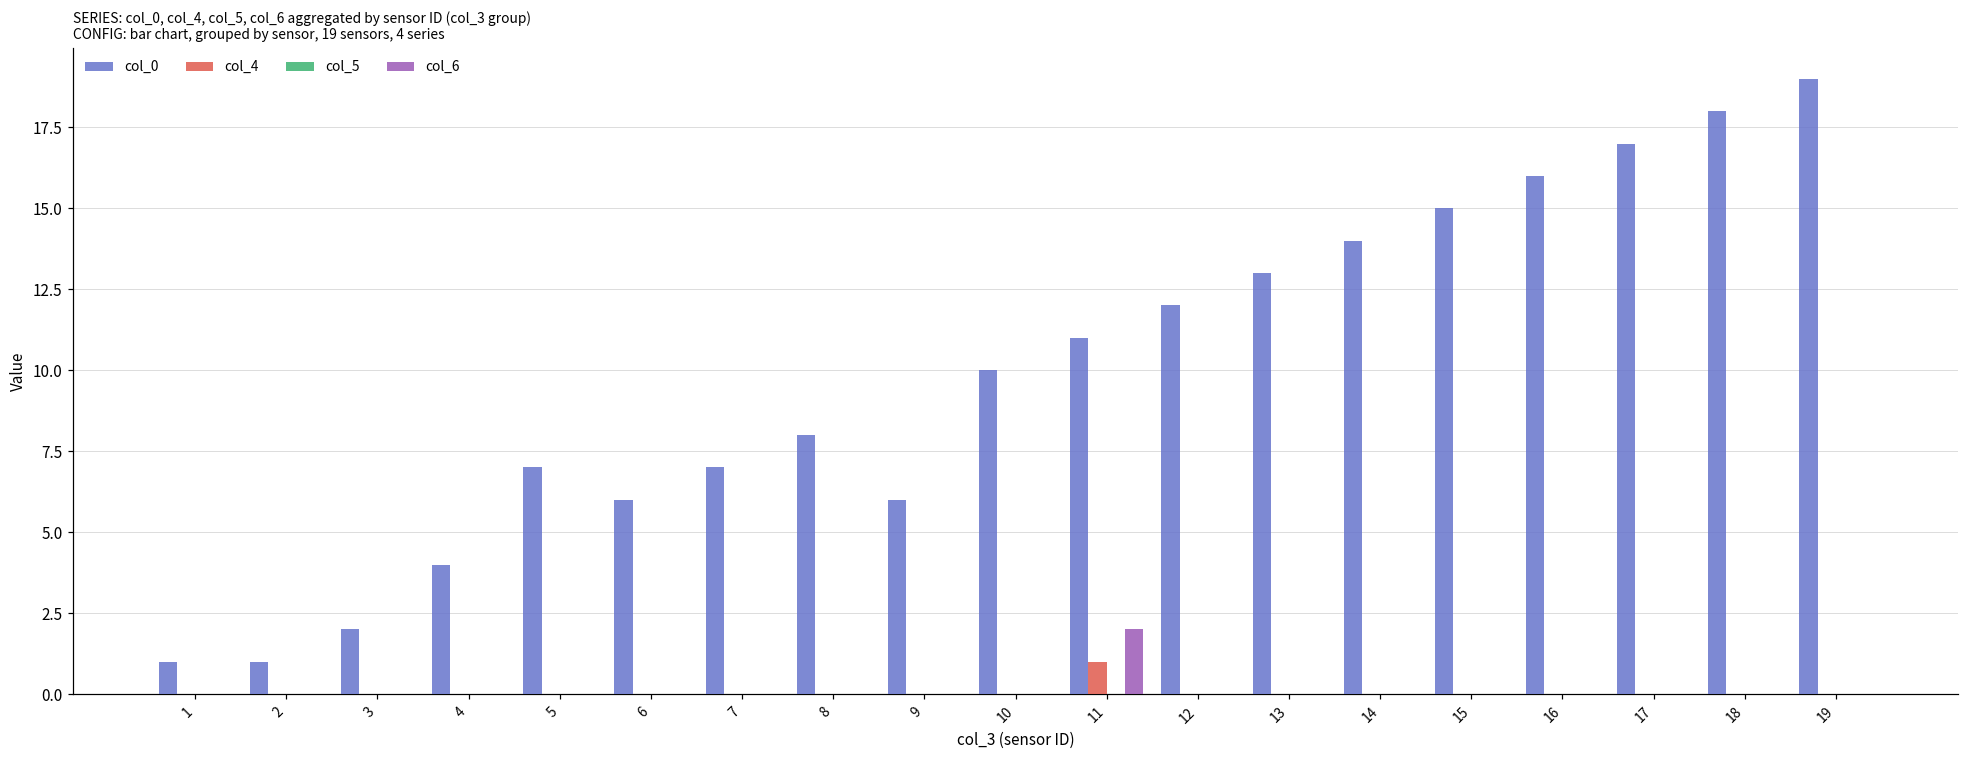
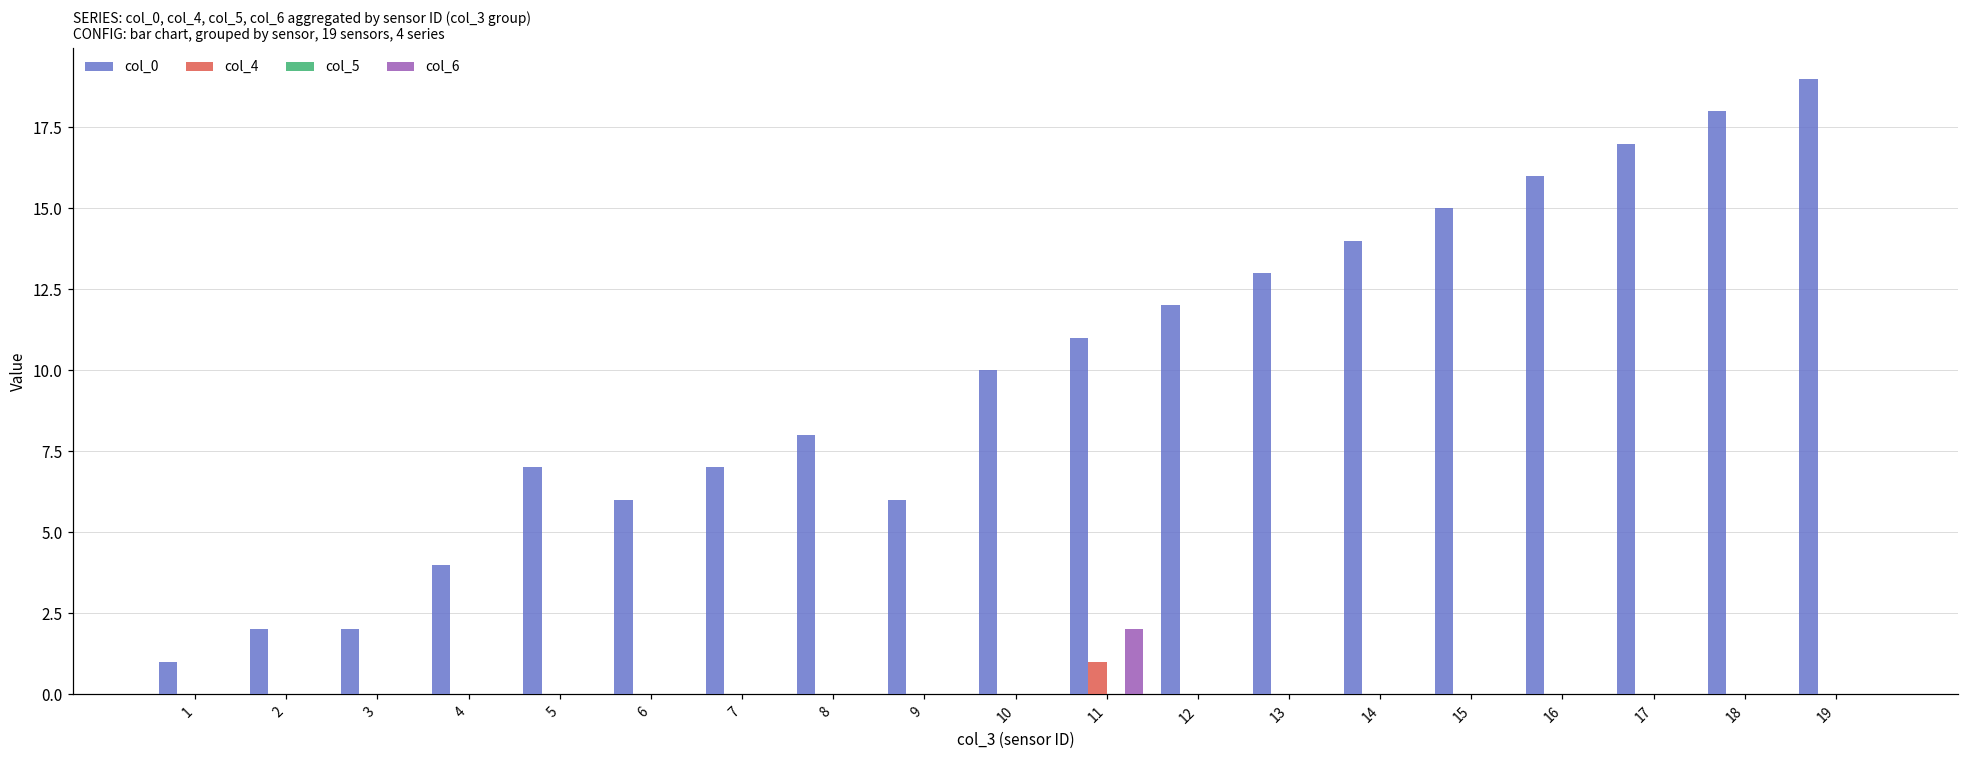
col_0, 2: 1 -> 2
